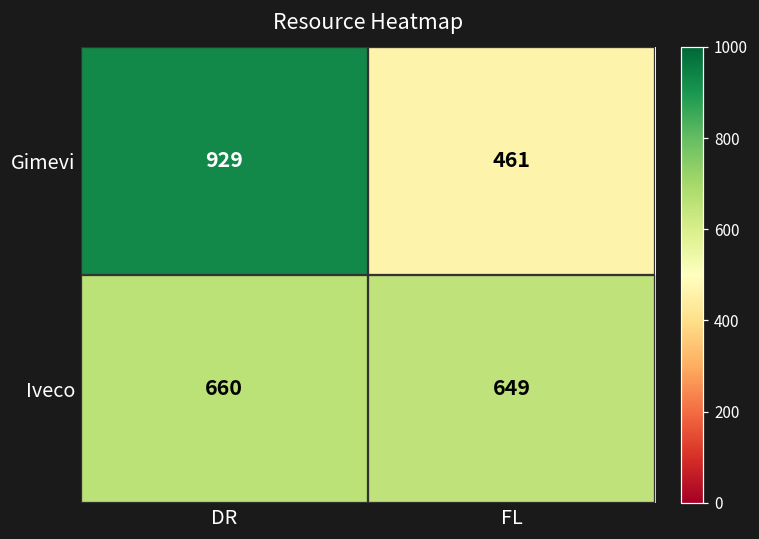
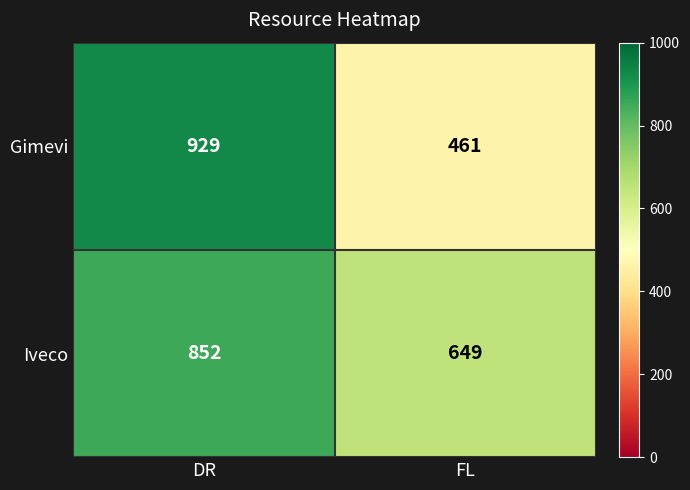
Iveco, DR: 660 -> 852
